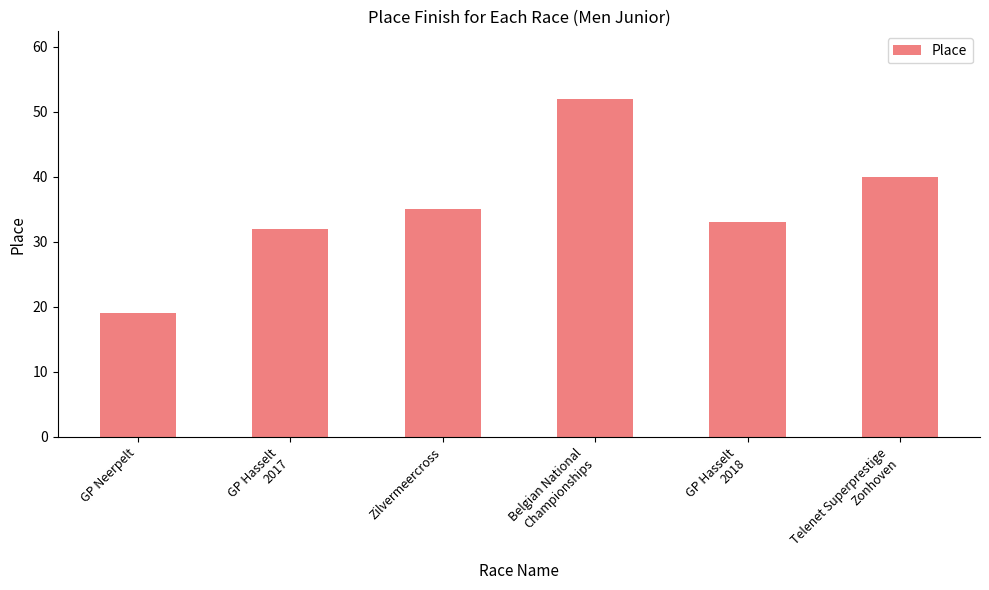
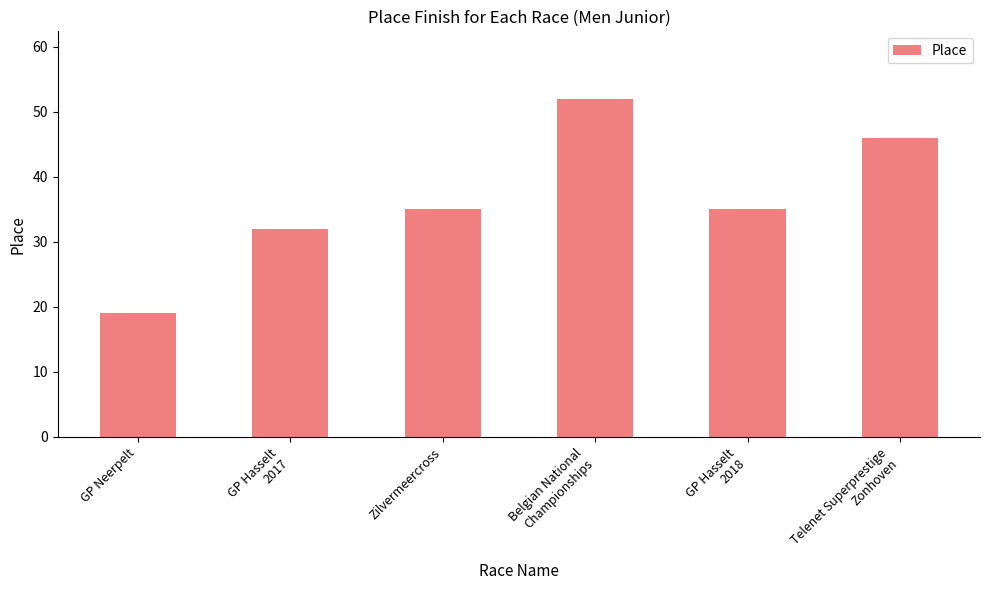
GP Hasselt 2018: 33 -> 35
Telenet Superprestige Zonhoven: 40 -> 46
